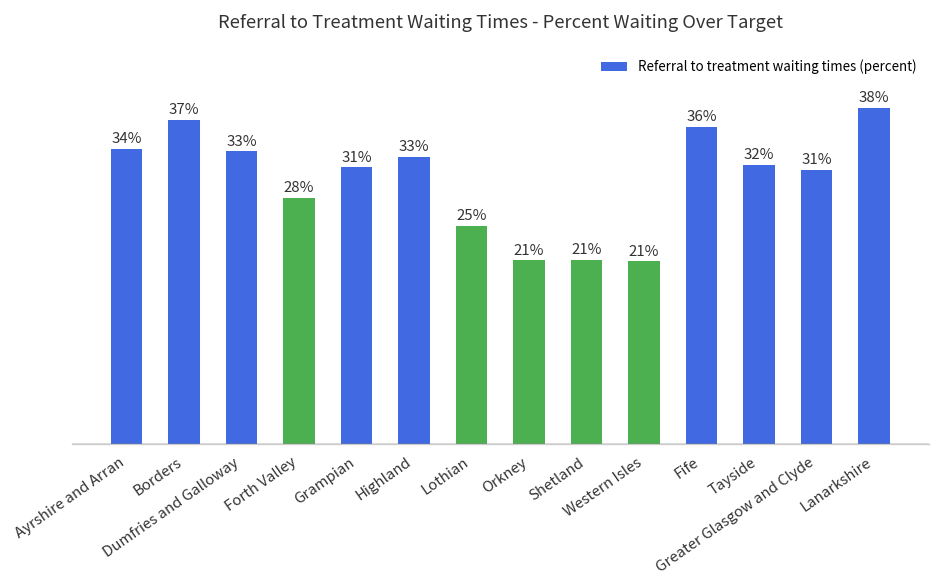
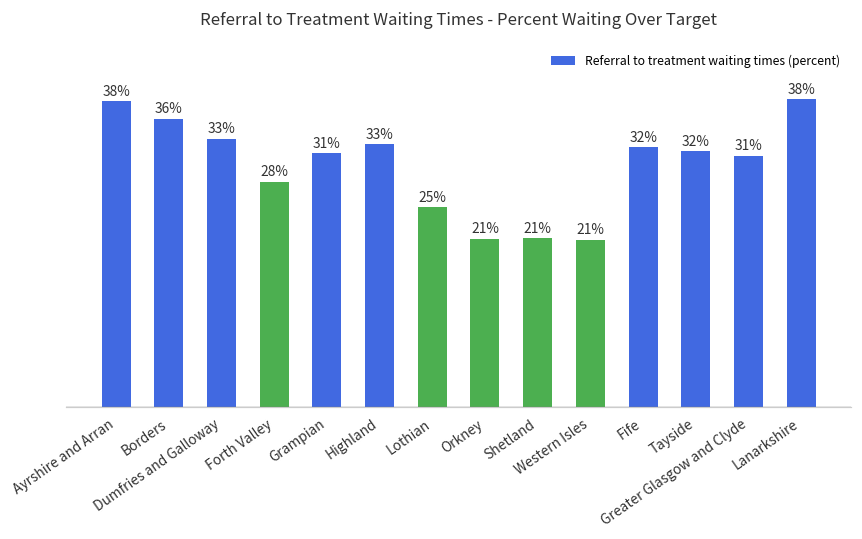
Ayrshire and Arran: 34% -> 38%
Borders: 37% -> 36%
Fife: 36% -> 32%
